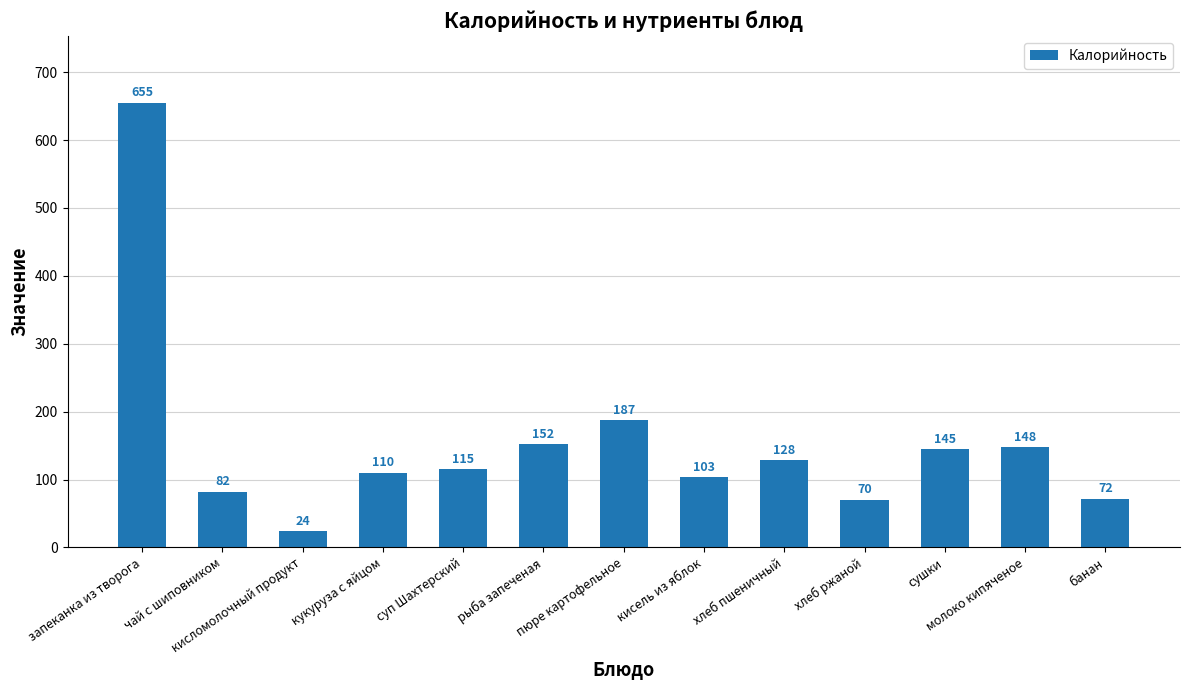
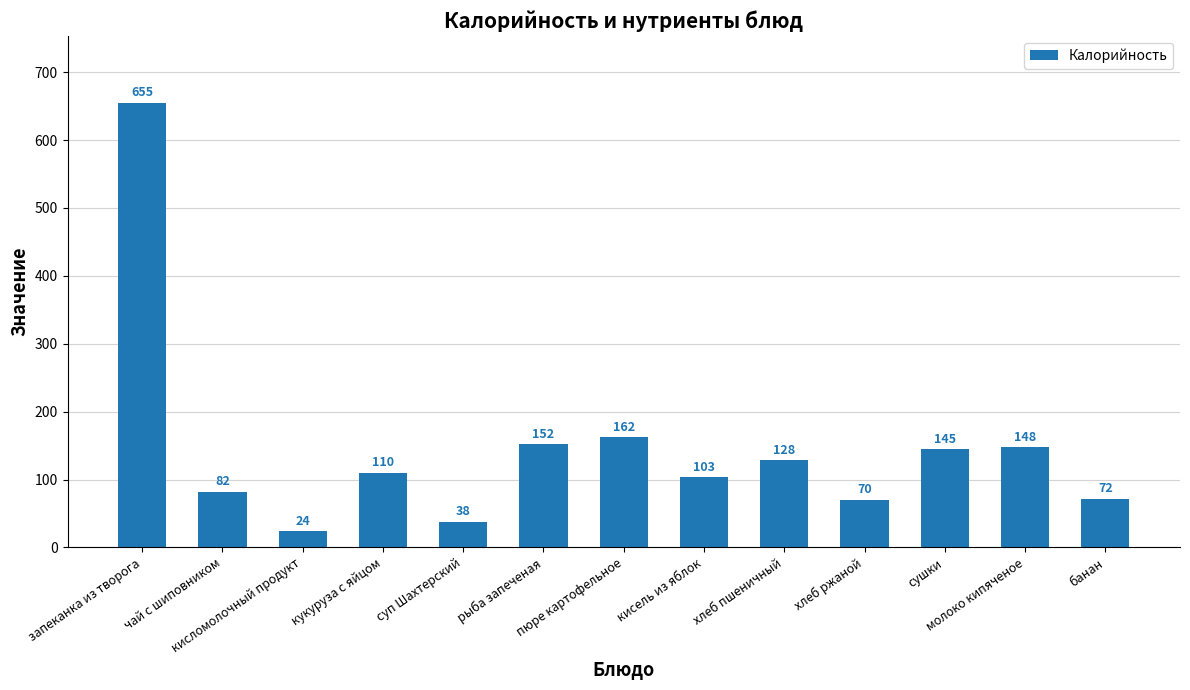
суп Шахтерский: 115 -> 38
пюре картофельное: 187 -> 162
